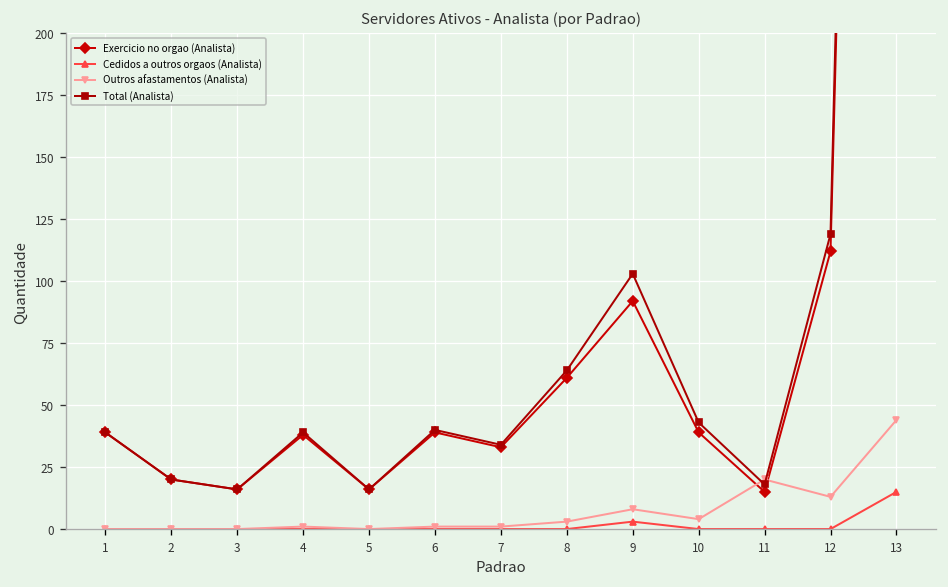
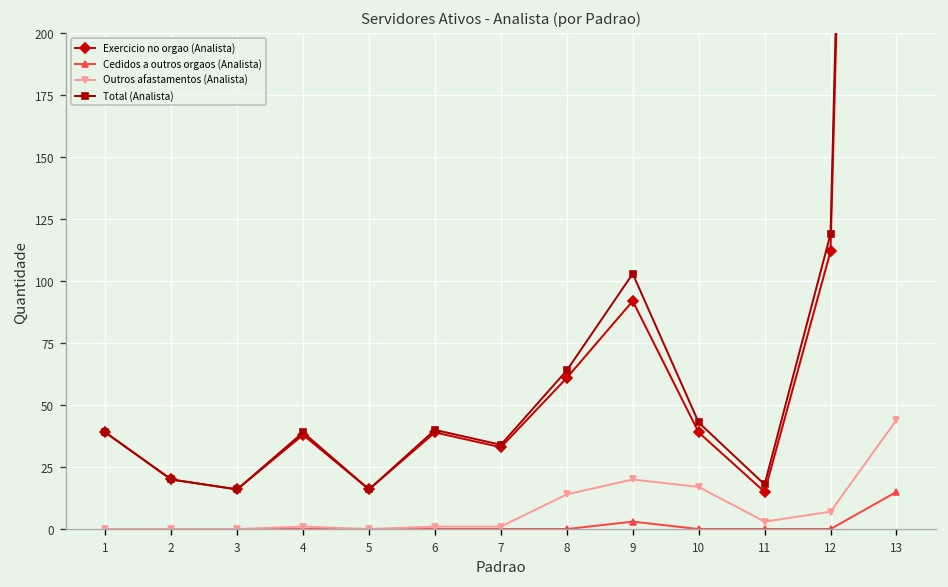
Outros afastamentos (Analista), 8: 3 -> 14
Outros afastamentos (Analista), 9: 8 -> 20
Outros afastamentos (Analista), 10: 4 -> 17
Outros afastamentos (Analista), 11: 20 -> 3
Outros afastamentos (Analista), 12: 13 -> 7
